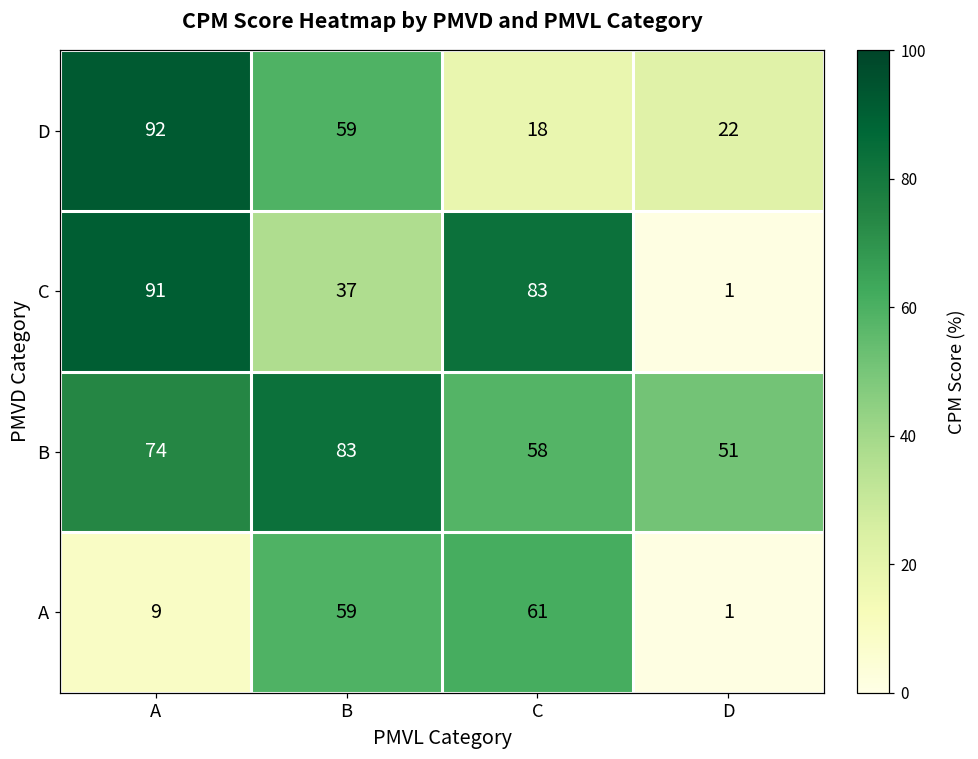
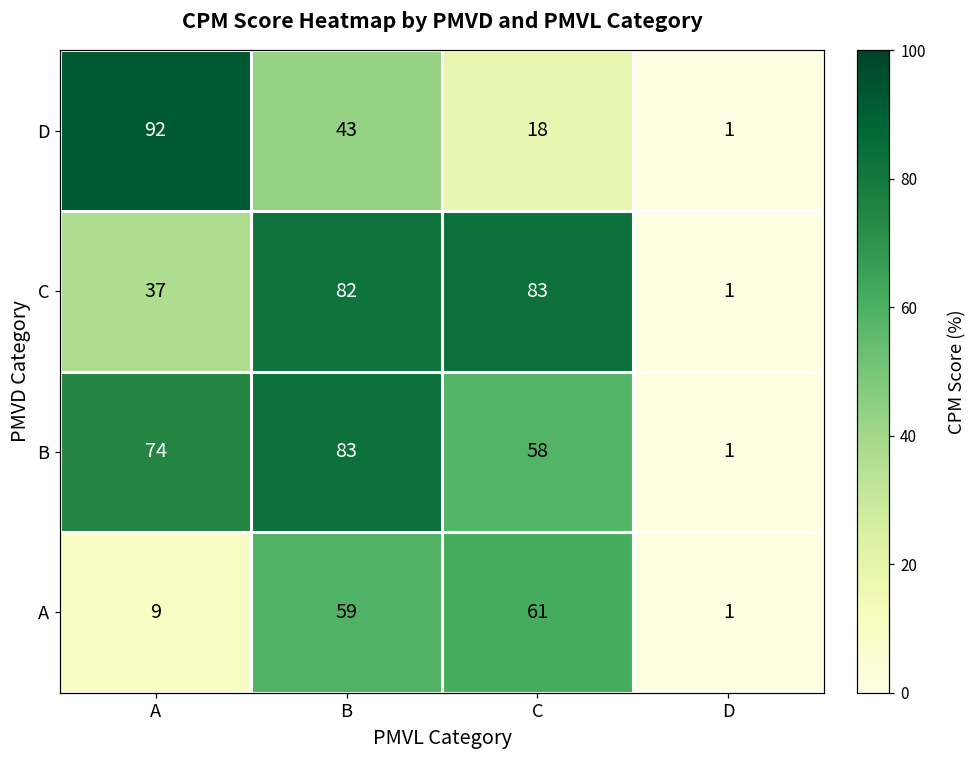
D, B: 59 -> 43
D, D: 22 -> 1
C, A: 91 -> 37
C, B: 37 -> 82
B, D: 51 -> 1
